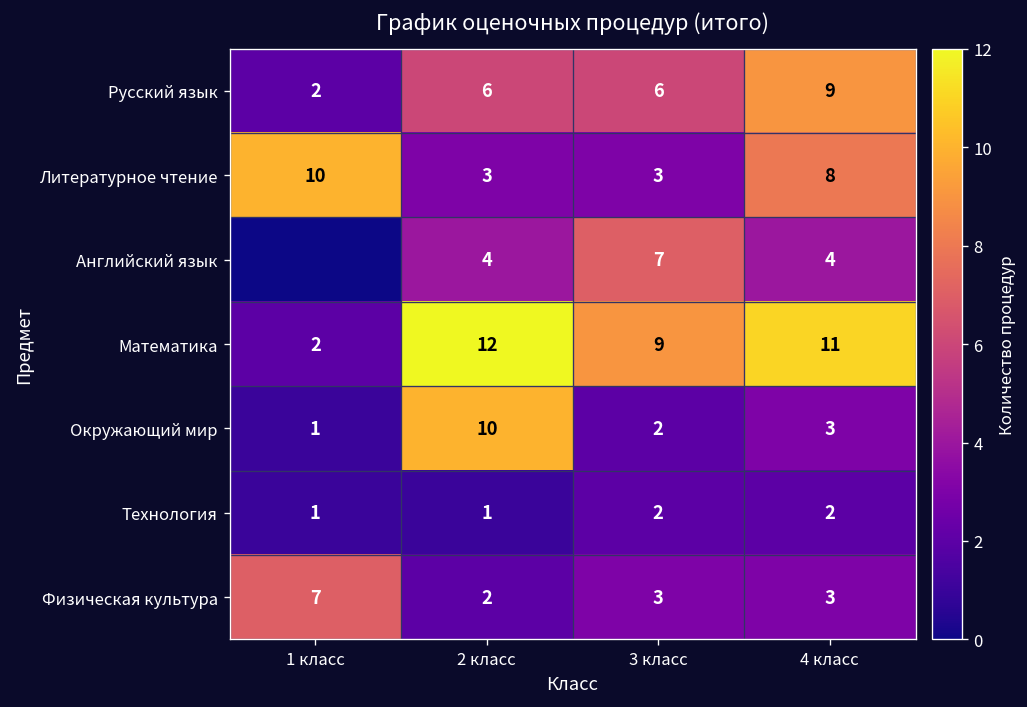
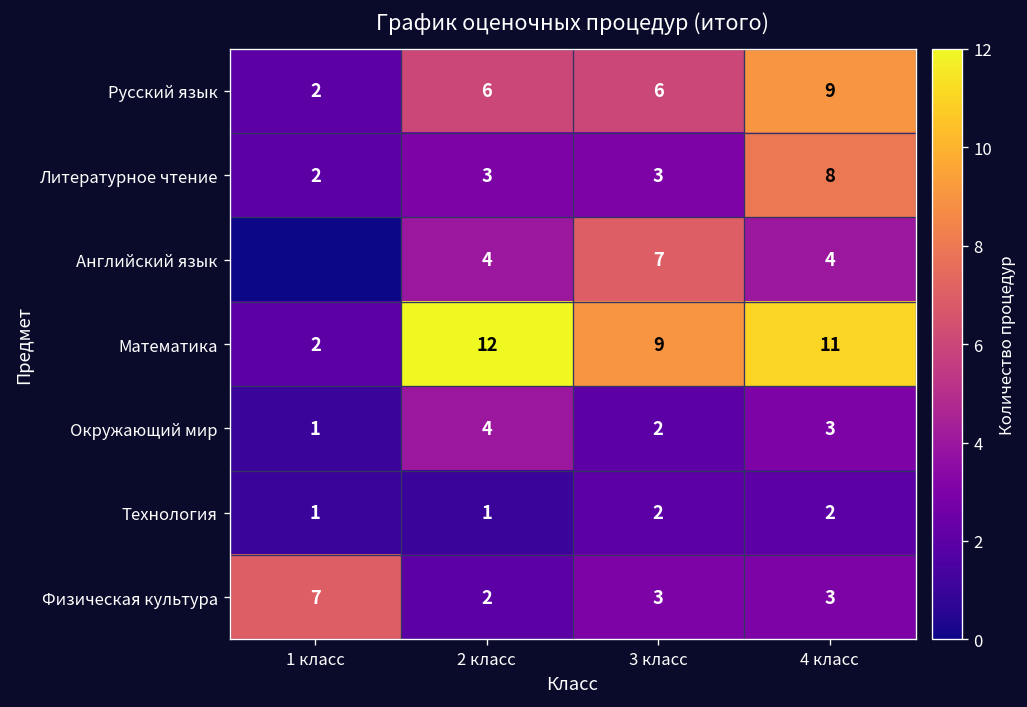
Литературное чтение, 1 класс: 10 -> 2
Окружающий мир, 2 класс: 10 -> 4
